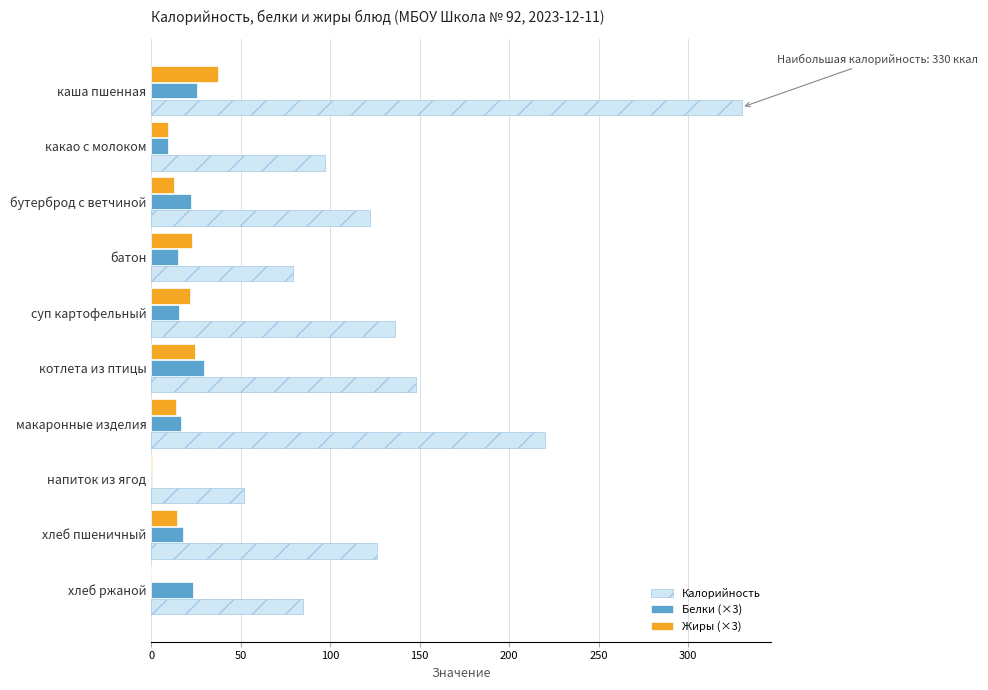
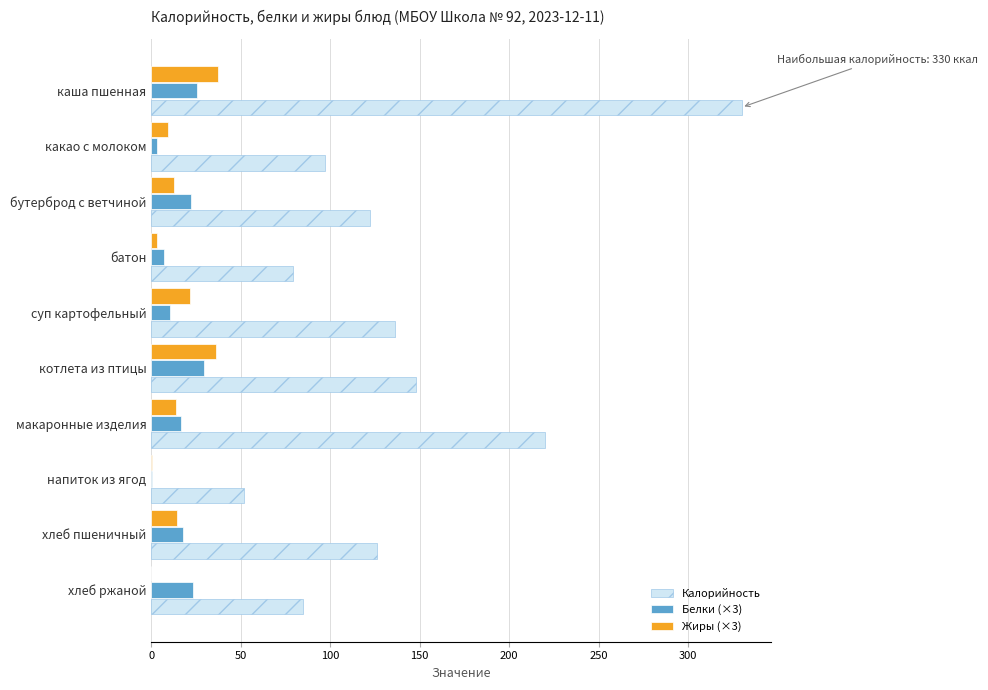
Белки (×3), какао с молоком: 10 -> 3
Жиры (×3), батон: 23 -> 3
Белки (×3), батон: 15 -> 7
Белки (×3), суп картофельный: 15 -> 10
Жиры (×3), котлета из птицы: 25 -> 36
